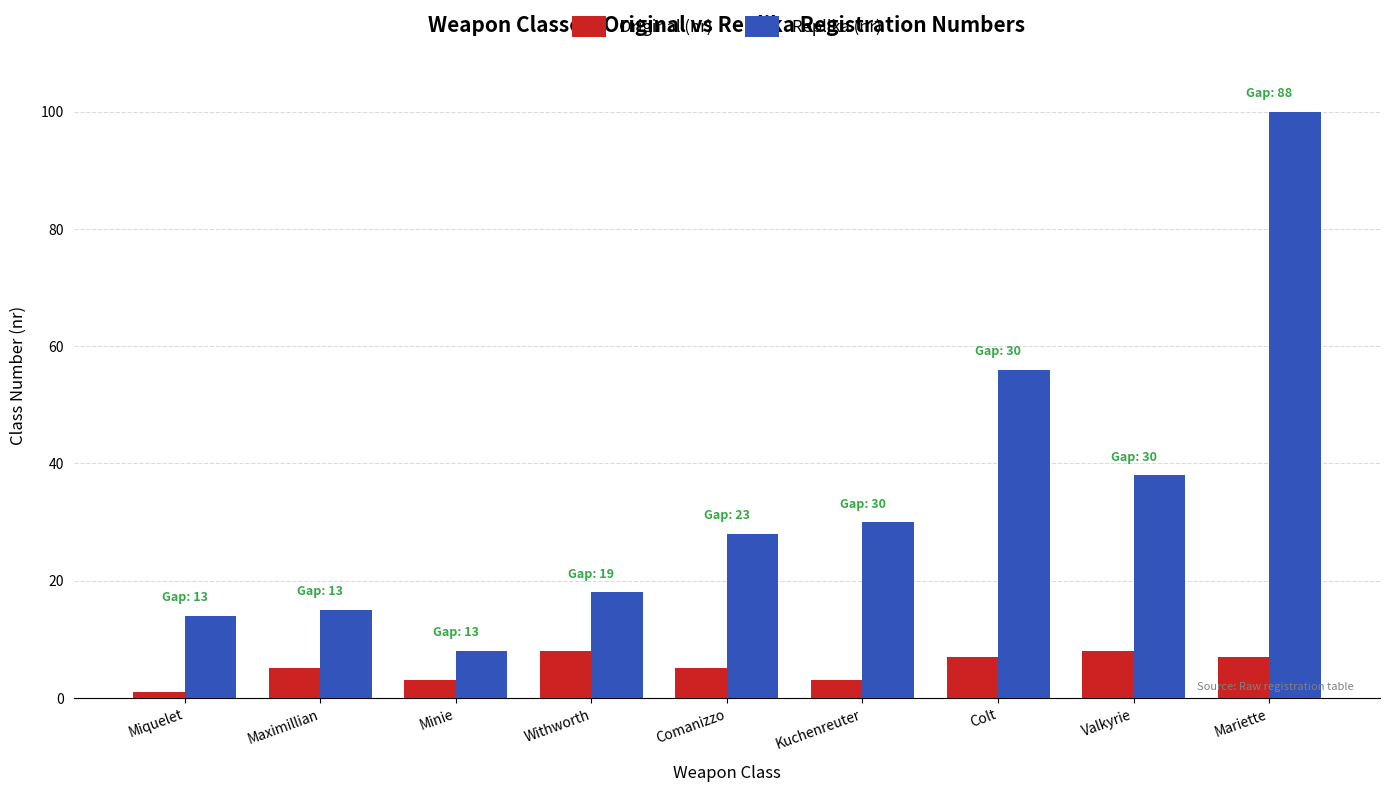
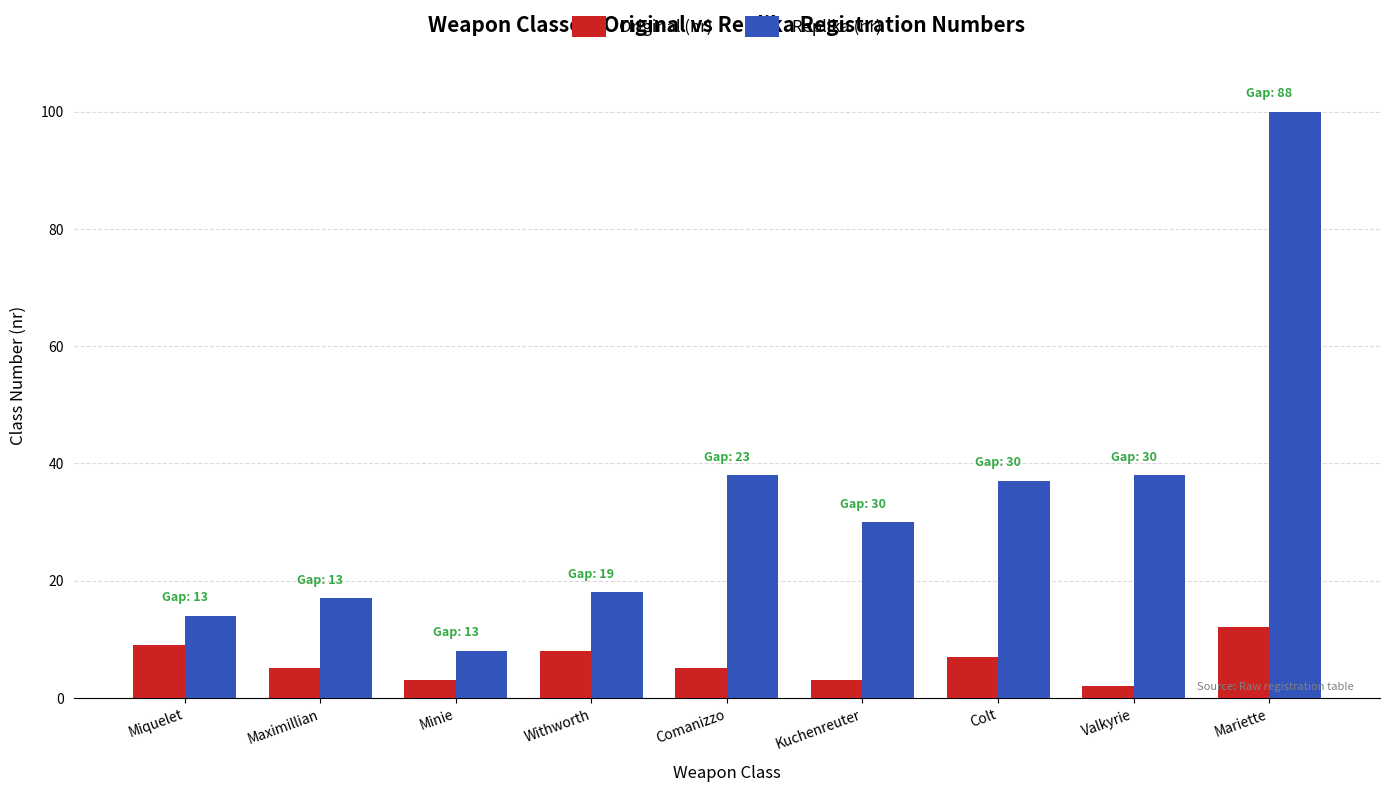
Original (nr), Miquelet: 1 -> 9
Replika (nr), Maximillian: 15 -> 17
Replika (nr), Comanizzo: 28 -> 38
Replika (nr), Colt: 56 -> 37
Original (nr), Valkyrie: 8 -> 2
Original (nr), Mariette: 7 -> 12
